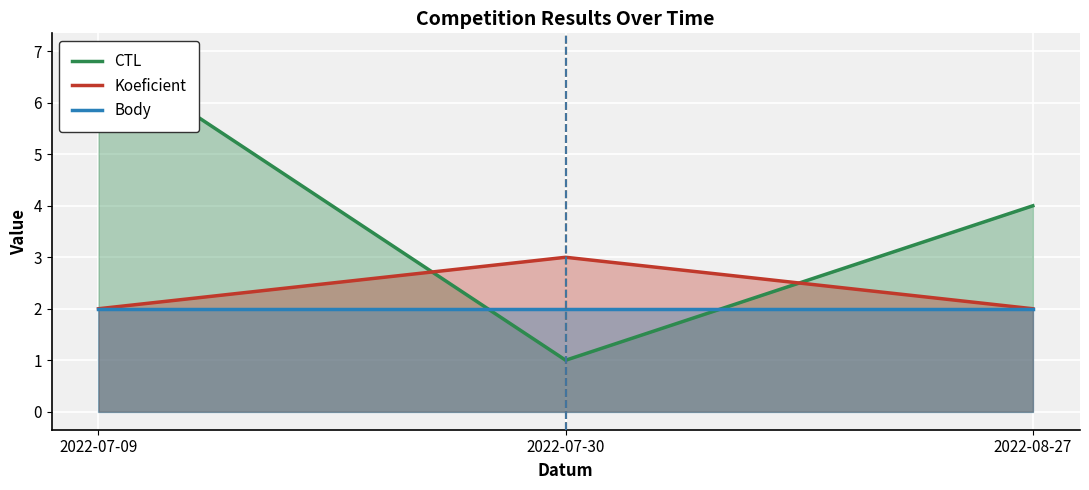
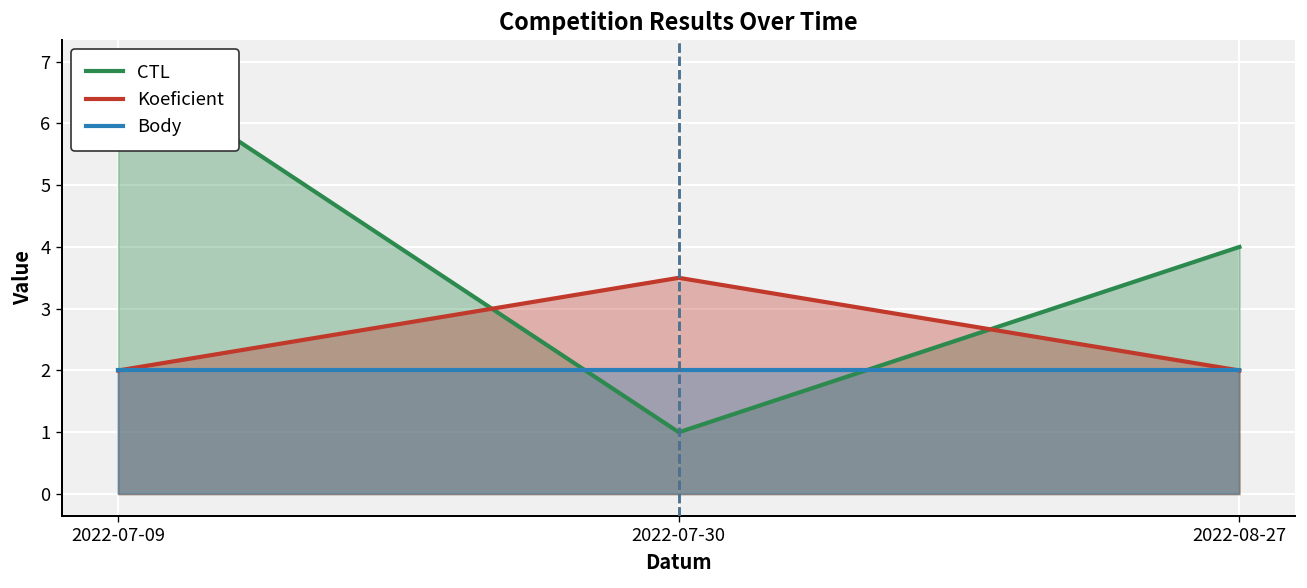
Koeficient, 2022-07-30: 3.0 -> 3.5
